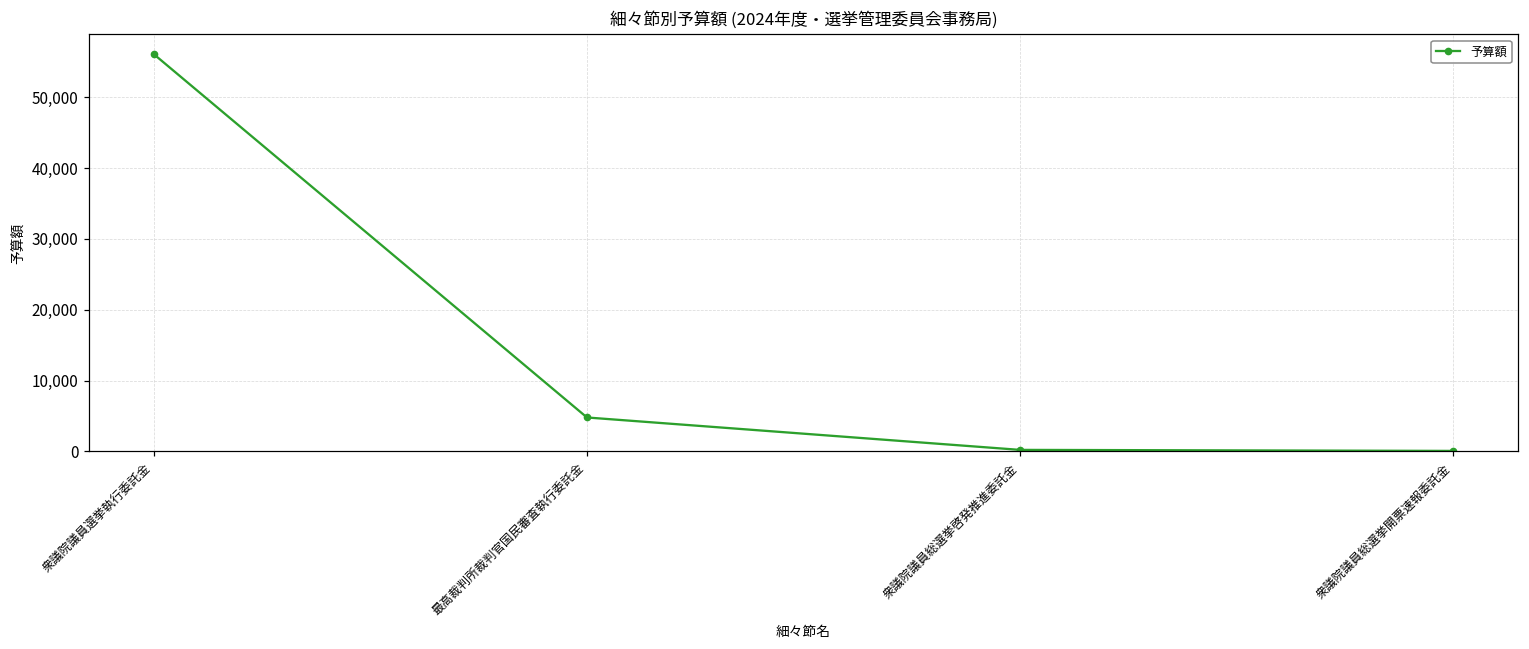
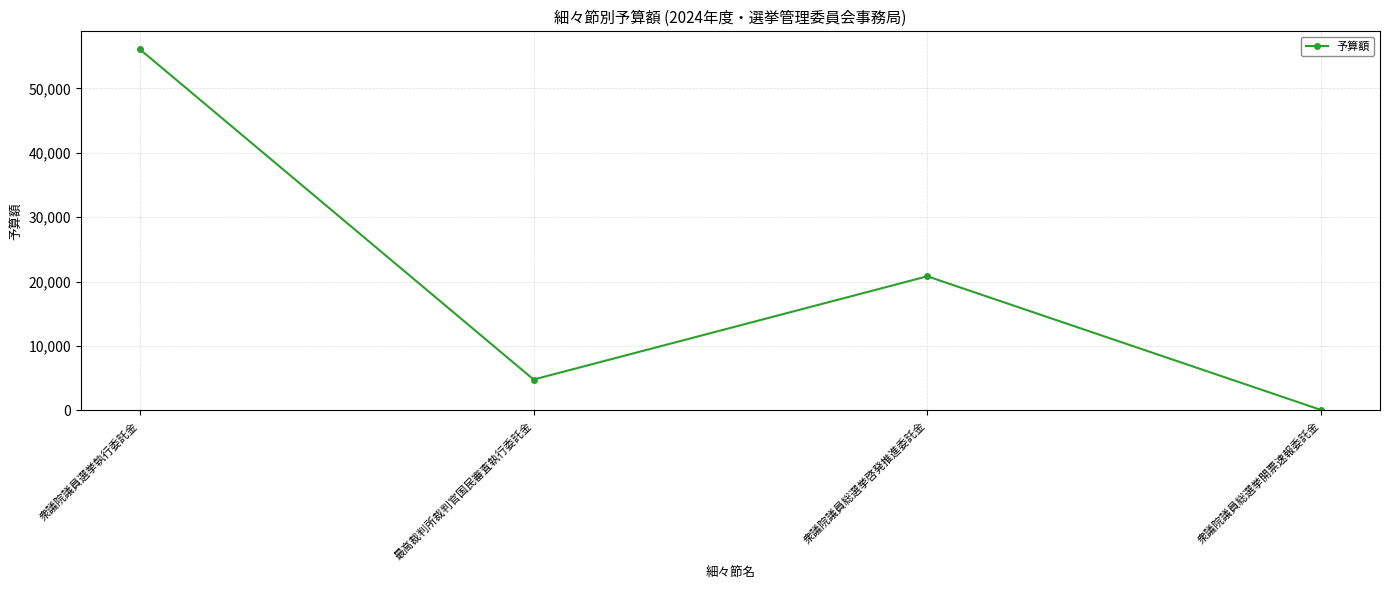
衆議院議員総選挙啓発推進委託金: 0 -> 21,000
